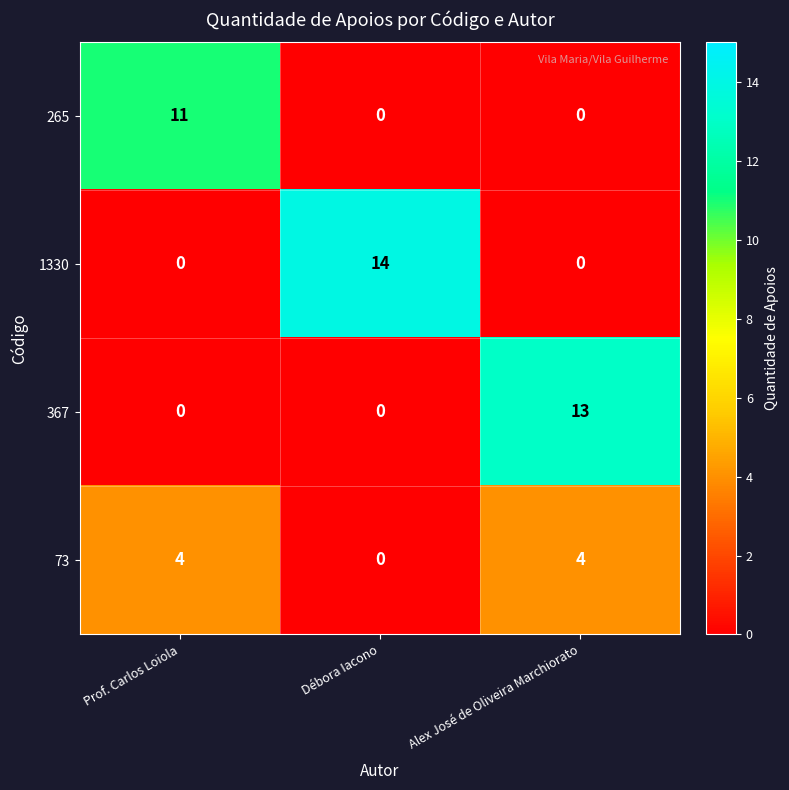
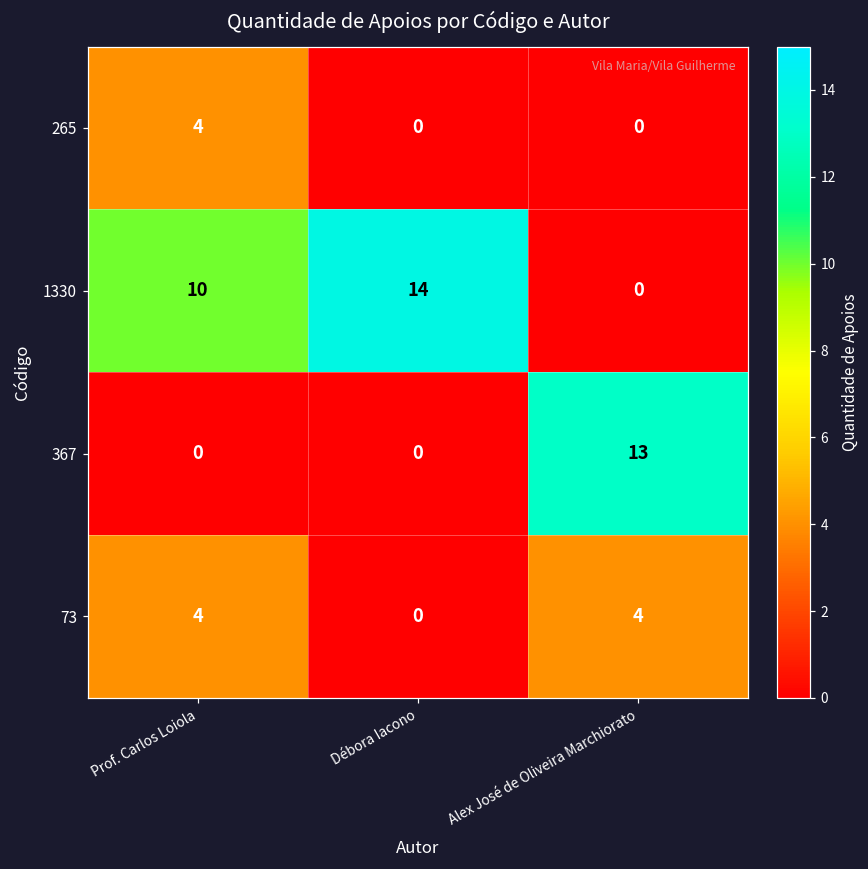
265, Prof. Carlos Loiola: 11 -> 4
1330, Prof. Carlos Loiola: 0 -> 10
